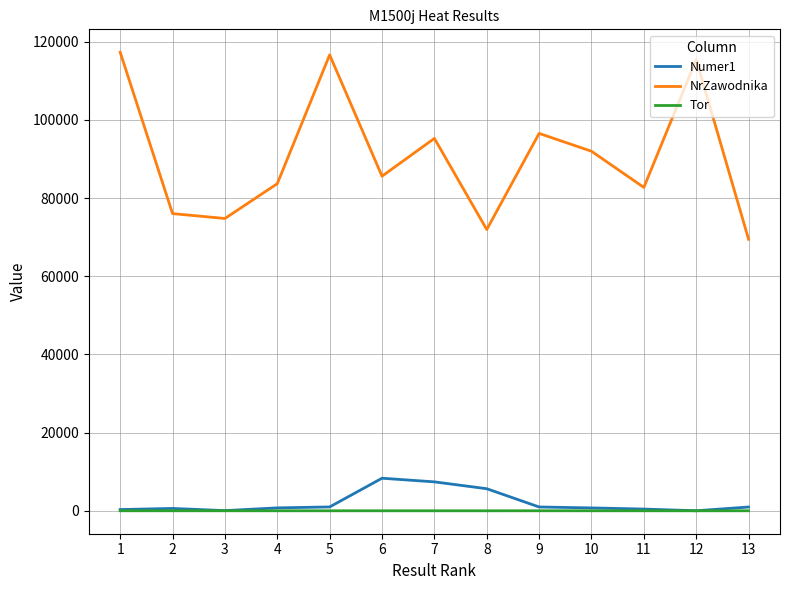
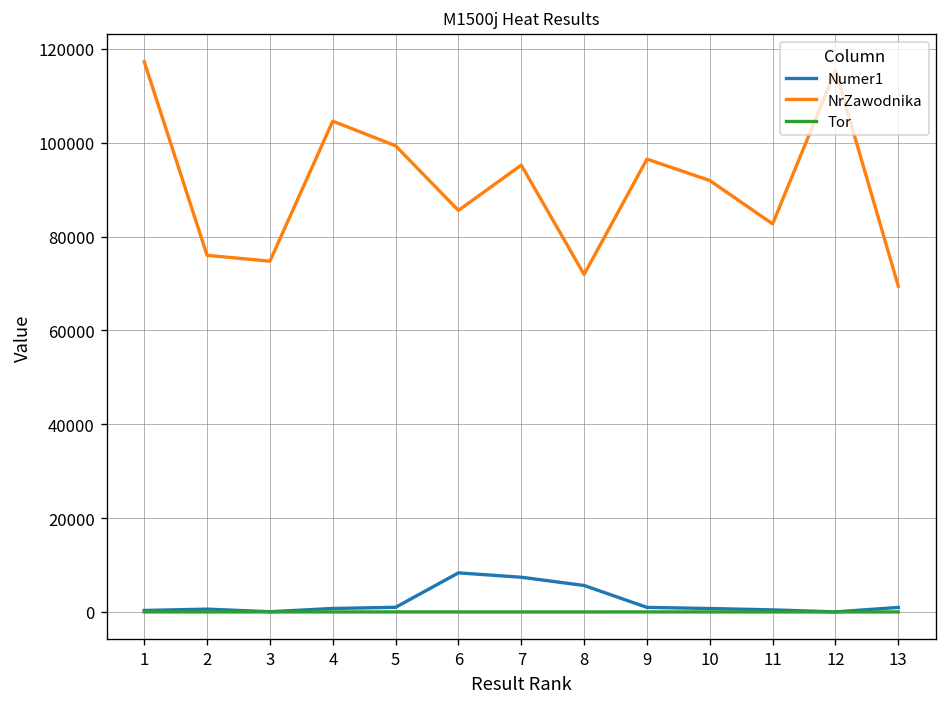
NrZawodnika, 4: 84000 -> 105000
NrZawodnika, 5: 117000 -> 99000
